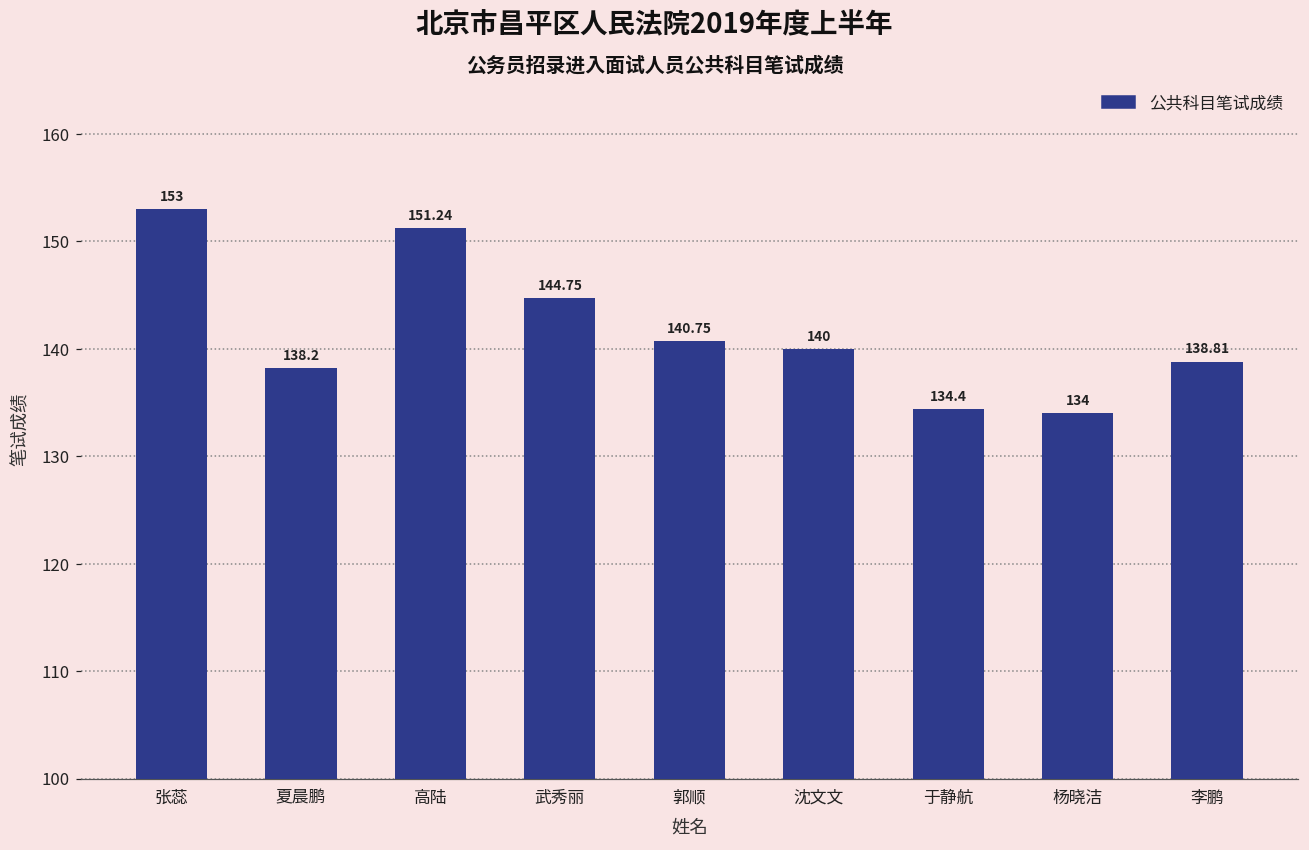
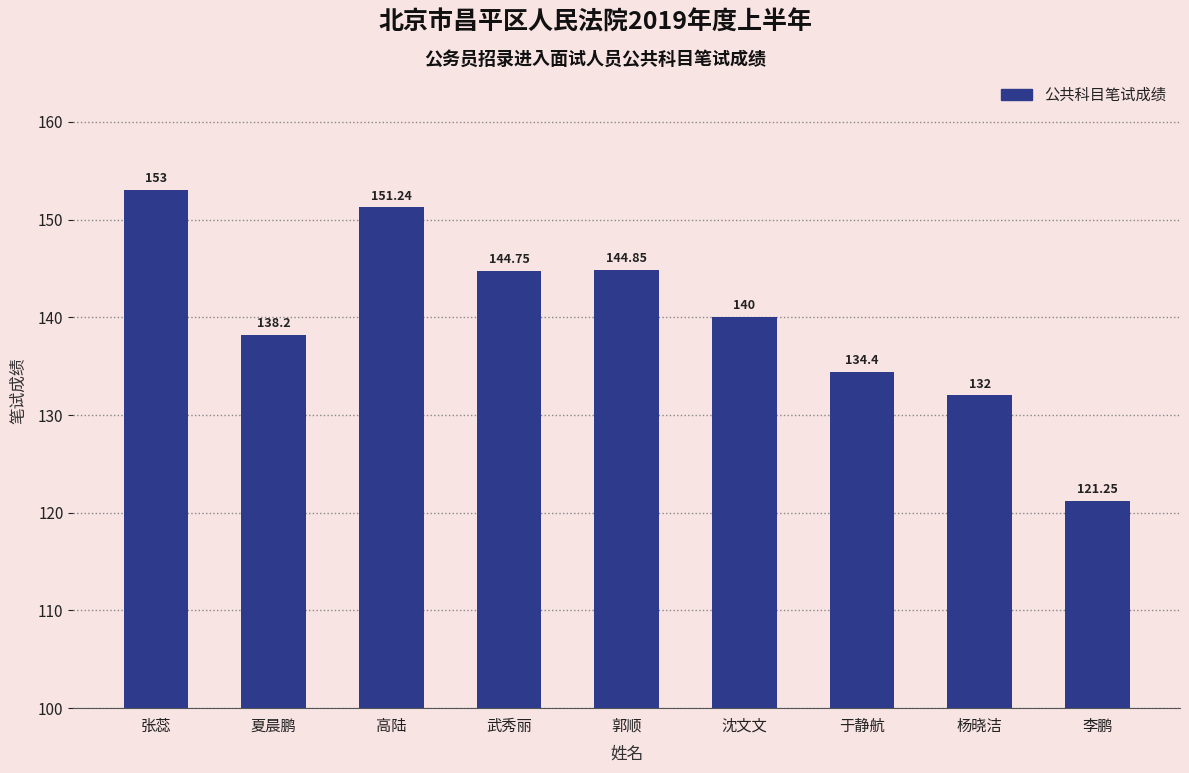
郭顺: 140.75 -> 144.85
杨晓洁: 134 -> 132
李鹏: 138.81 -> 121.25
